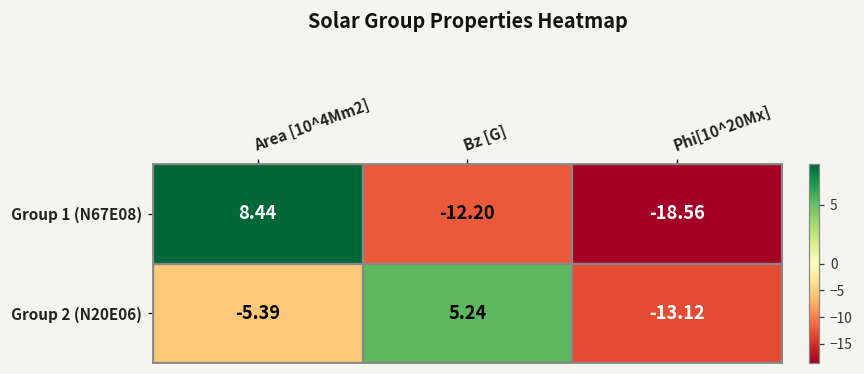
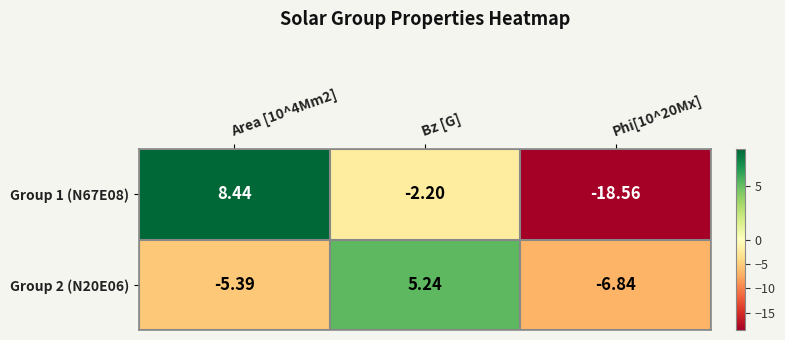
Group 1 (N67E08), Bz [G]: -12.20 -> -2.20
Group 2 (N20E06), Phi[10^20Mx]: -13.12 -> -6.84
